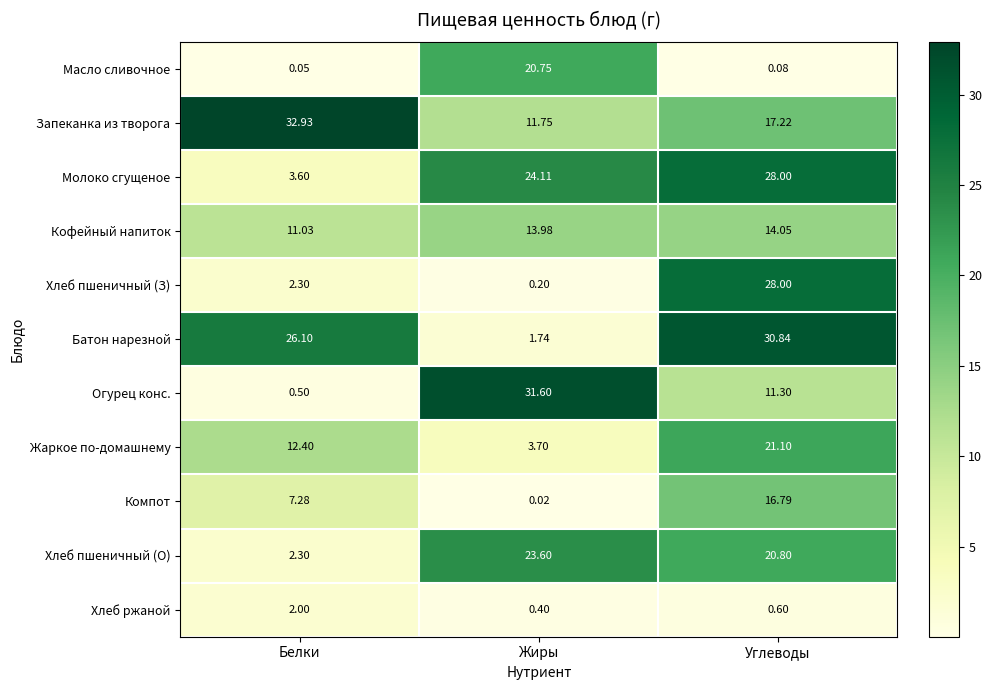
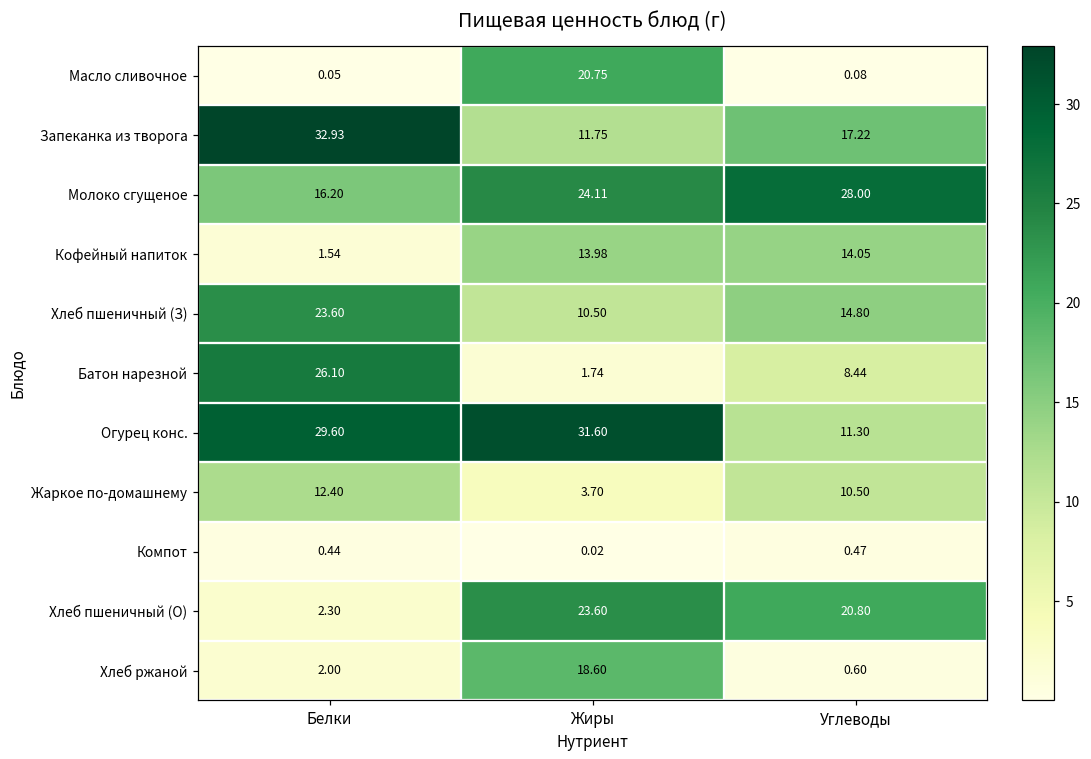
Молоко сгущеное, Белки: 3.60 -> 16.20
Кофейный напиток, Белки: 11.03 -> 1.54
Хлеб пшеничный (З), Белки: 2.30 -> 23.60
Хлеб пшеничный (З), Жиры: 0.20 -> 10.50
Хлеб пшеничный (З), Углеводы: 28.00 -> 14.80
Батон нарезной, Углеводы: 30.84 -> 8.44
Огурец конс., Белки: 0.50 -> 29.60
Жаркое по-домашнему, Углеводы: 21.10 -> 10.50
Компот, Белки: 7.28 -> 0.44
Компот, Углеводы: 16.79 -> 0.47
Хлеб ржаной, Жиры: 0.40 -> 18.60
